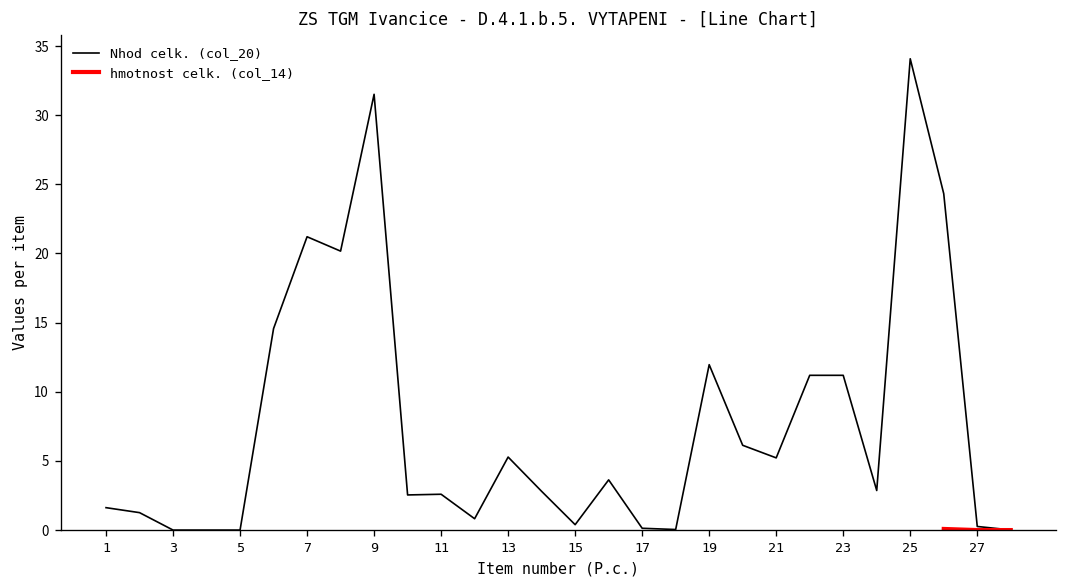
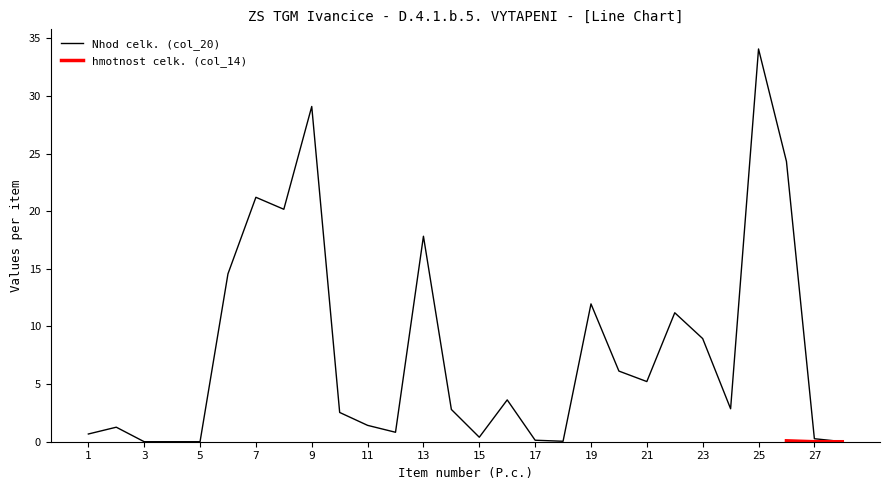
Nhod celk. (col_20), 1: 1.6 -> 0.7
Nhod celk. (col_20), 9: 31.5 -> 29.1
Nhod celk. (col_20), 11: 2.6 -> 1.4
Nhod celk. (col_20), 13: 5.3 -> 17.8
Nhod celk. (col_20), 23: 11.2 -> 9.0
